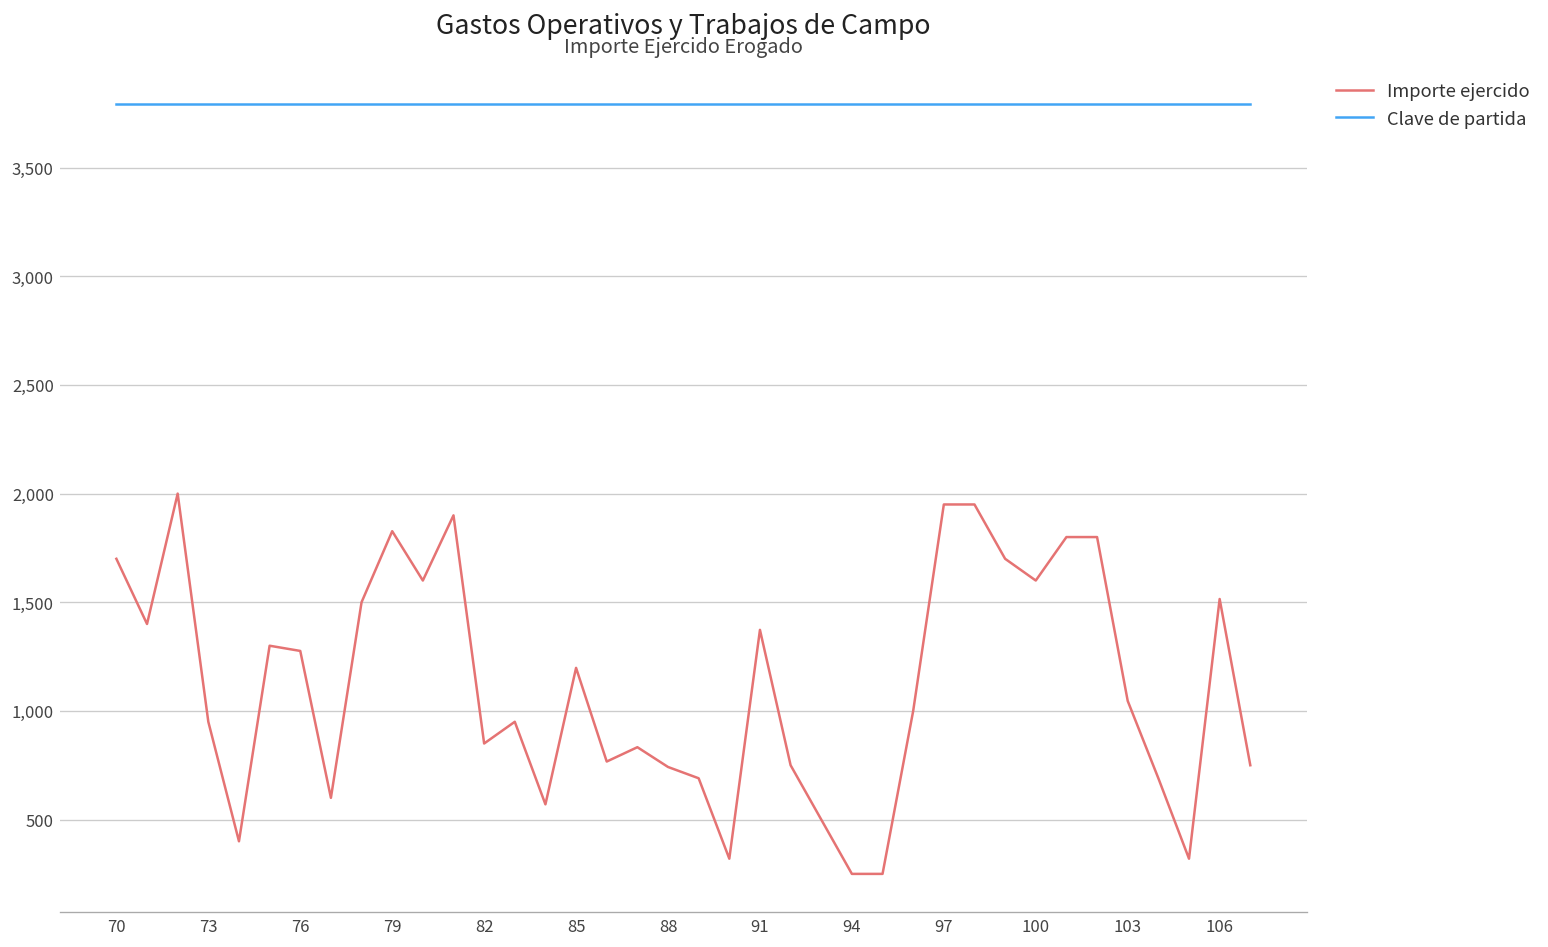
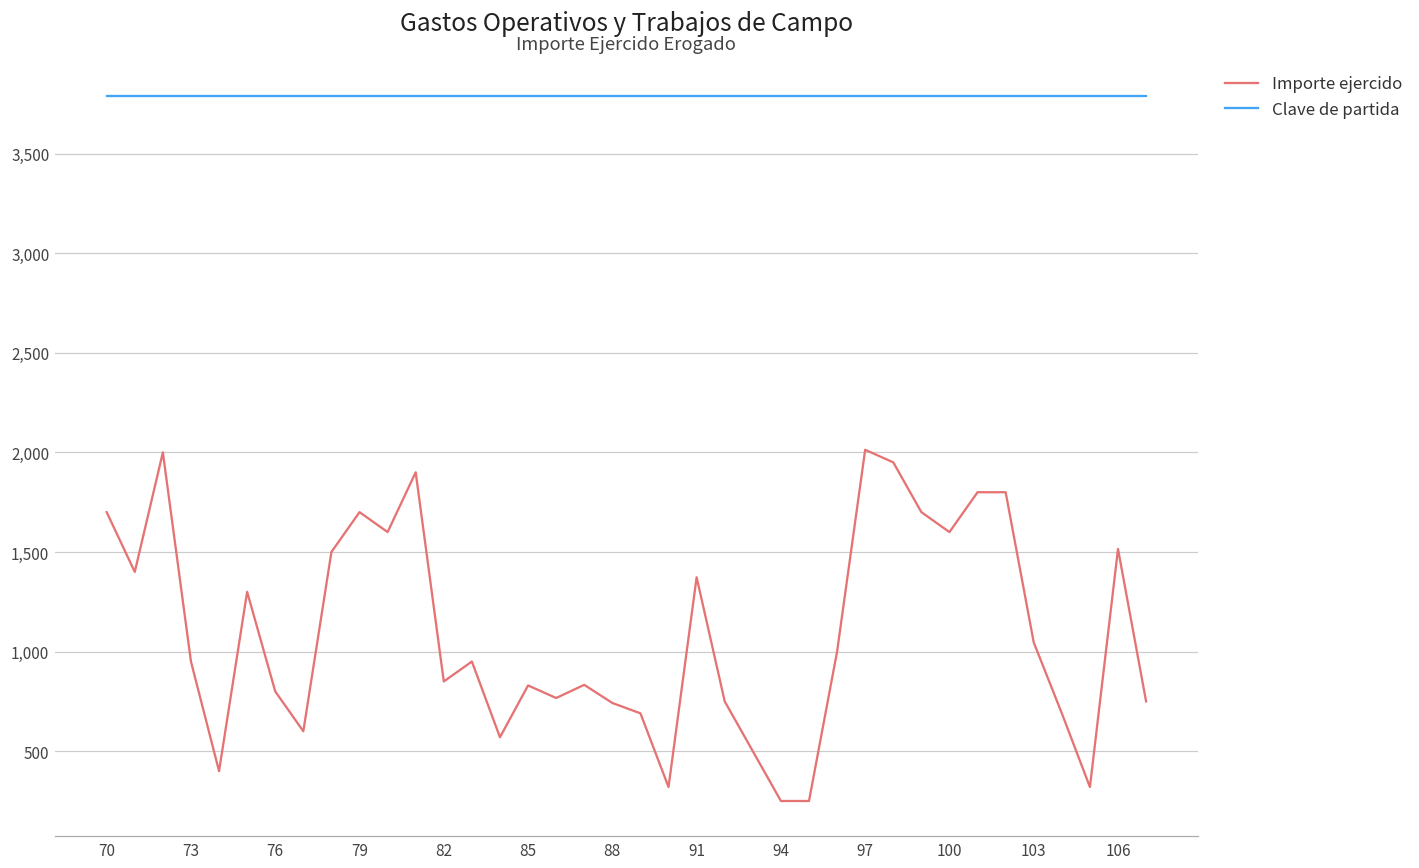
Importe ejercido, 76: 1,280 -> 800
Importe ejercido, 79: 1,830 -> 1,700
Importe ejercido, 85: 1,200 -> 830
Importe ejercido, 97: 1,950 -> 2,010
